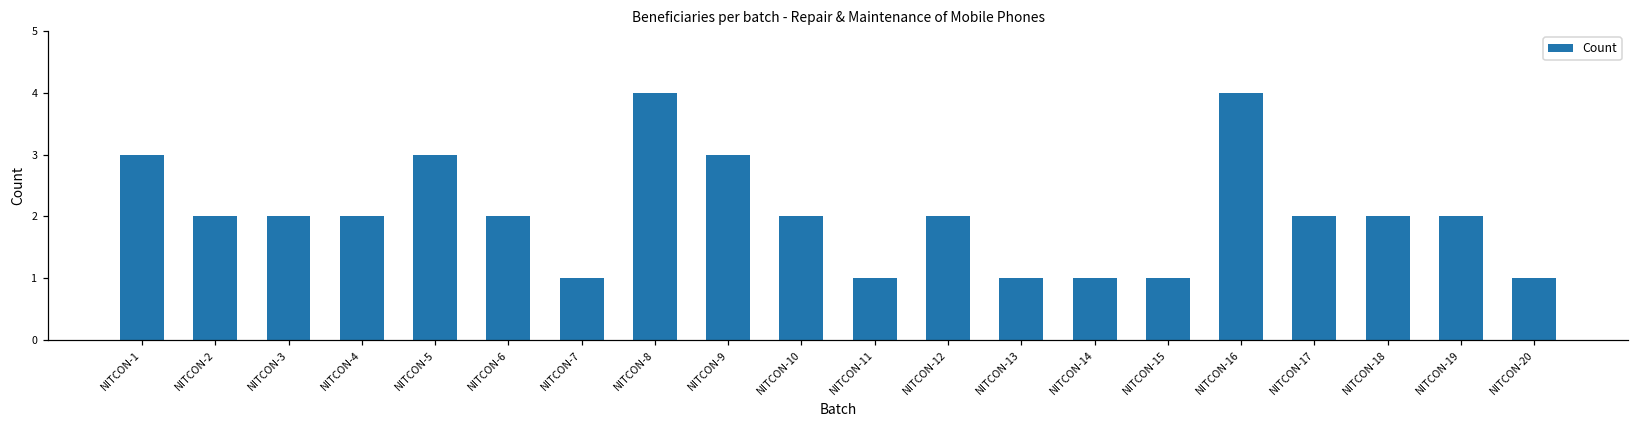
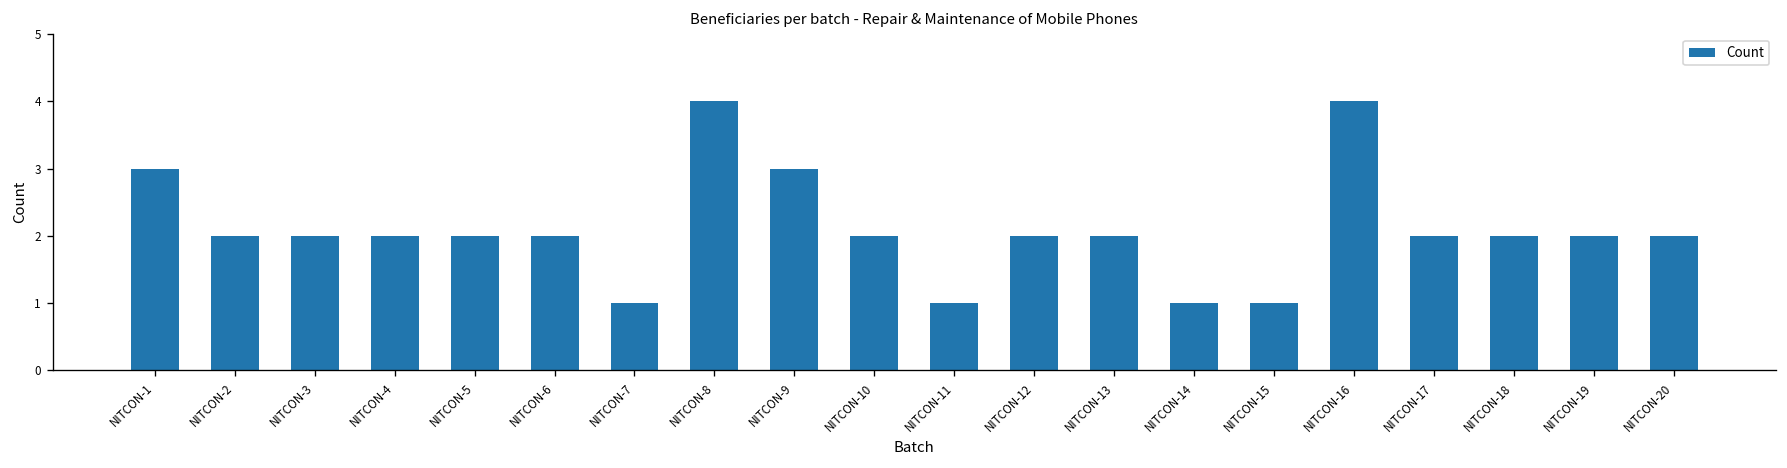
NITCON-5: 3 -> 2
NITCON-13: 1 -> 2
NITCON-20: 1 -> 2
